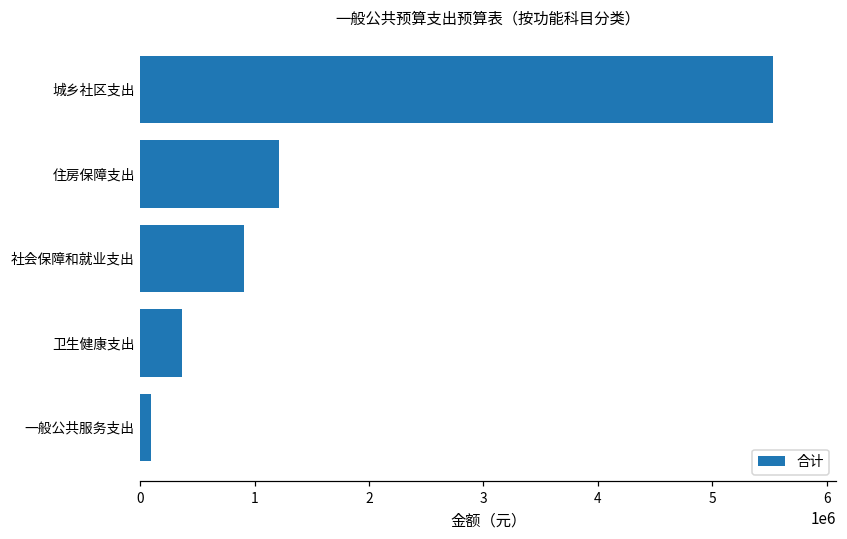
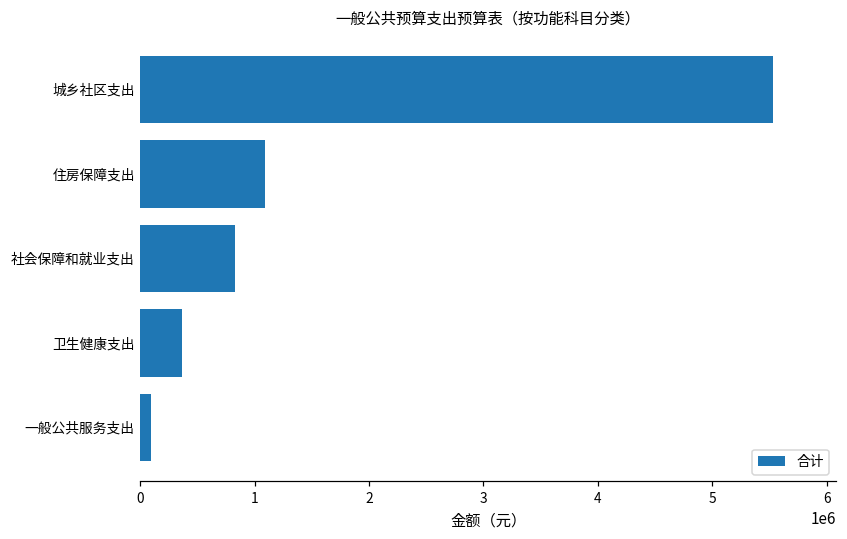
住房保障支出: 1210000 -> 1090000
社会保障和就业支出: 910000 -> 830000
